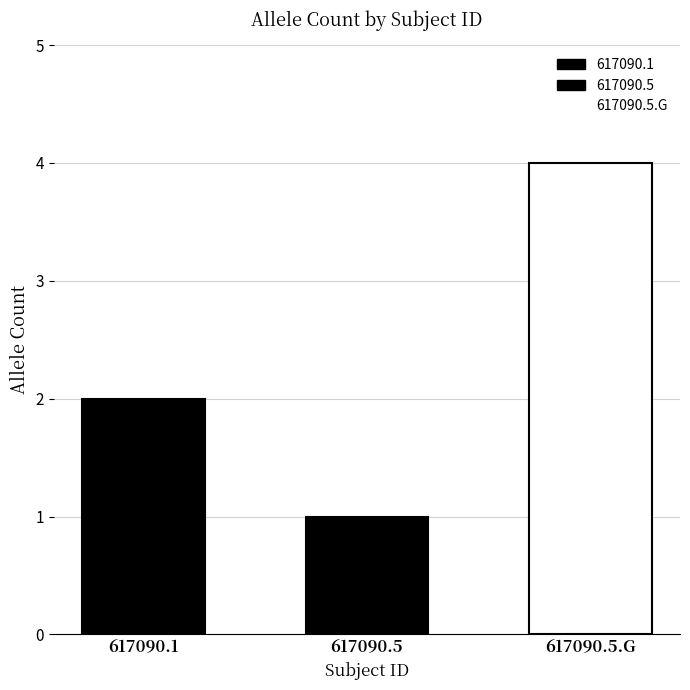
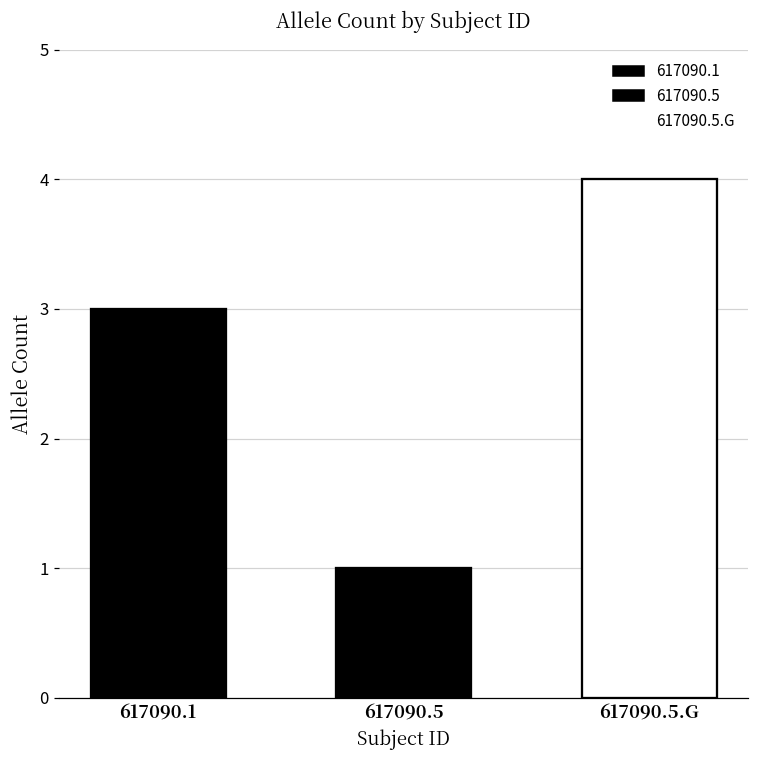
617090.1: 2 -> 3
